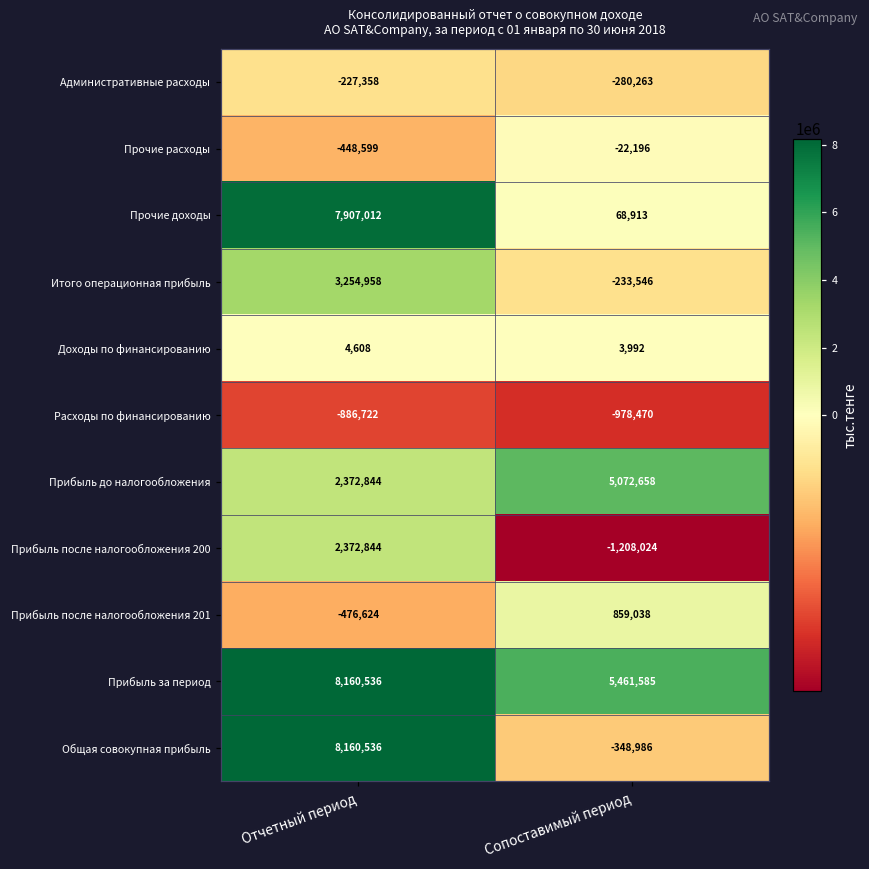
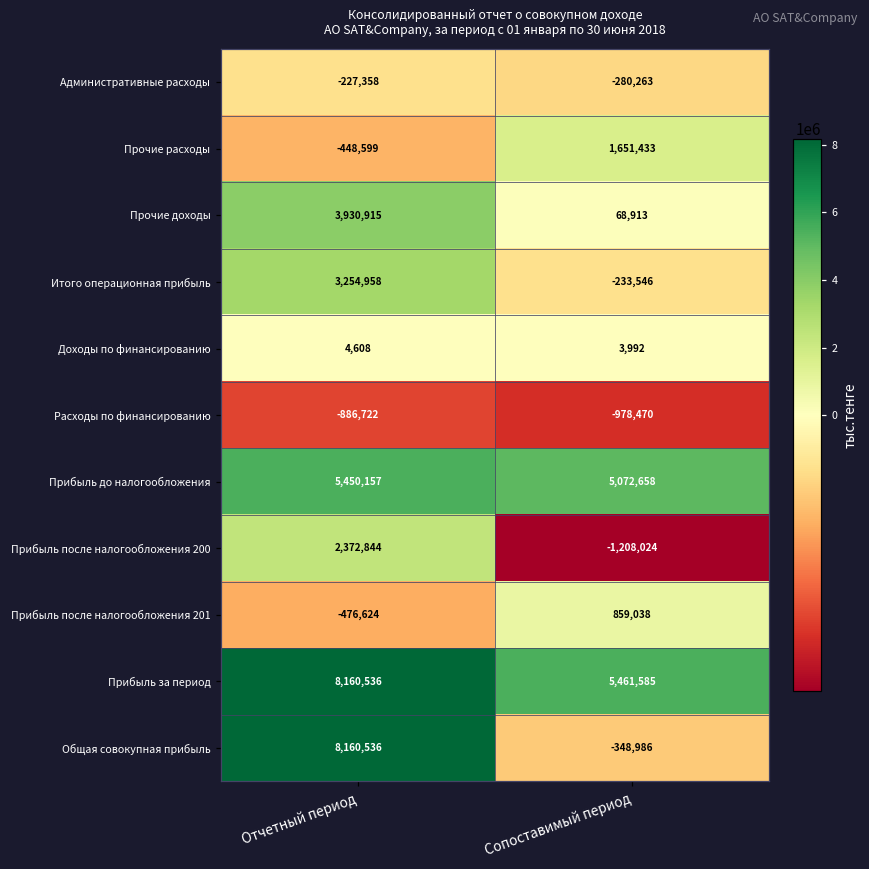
Прочие расходы, Сопоставимый период: -22,196 -> 1,651,433
Прочие доходы, Отчетный период: 7,907,012 -> 3,930,915
Прибыль до налогообложения, Отчетный период: 2,372,844 -> 5,450,157
